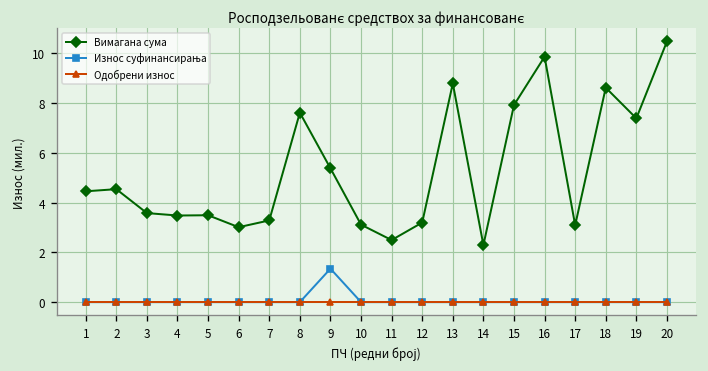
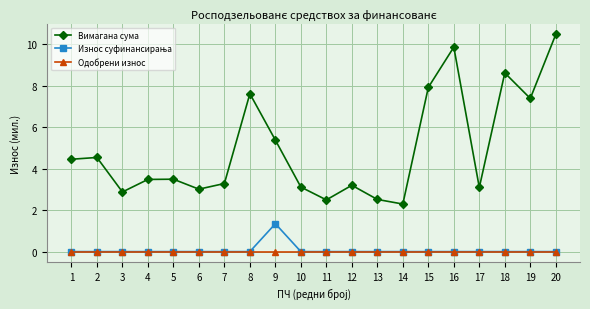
Вимагана сума, 3: 3.6 -> 2.9
Вимагана сума, 13: 8.8 -> 2.5
